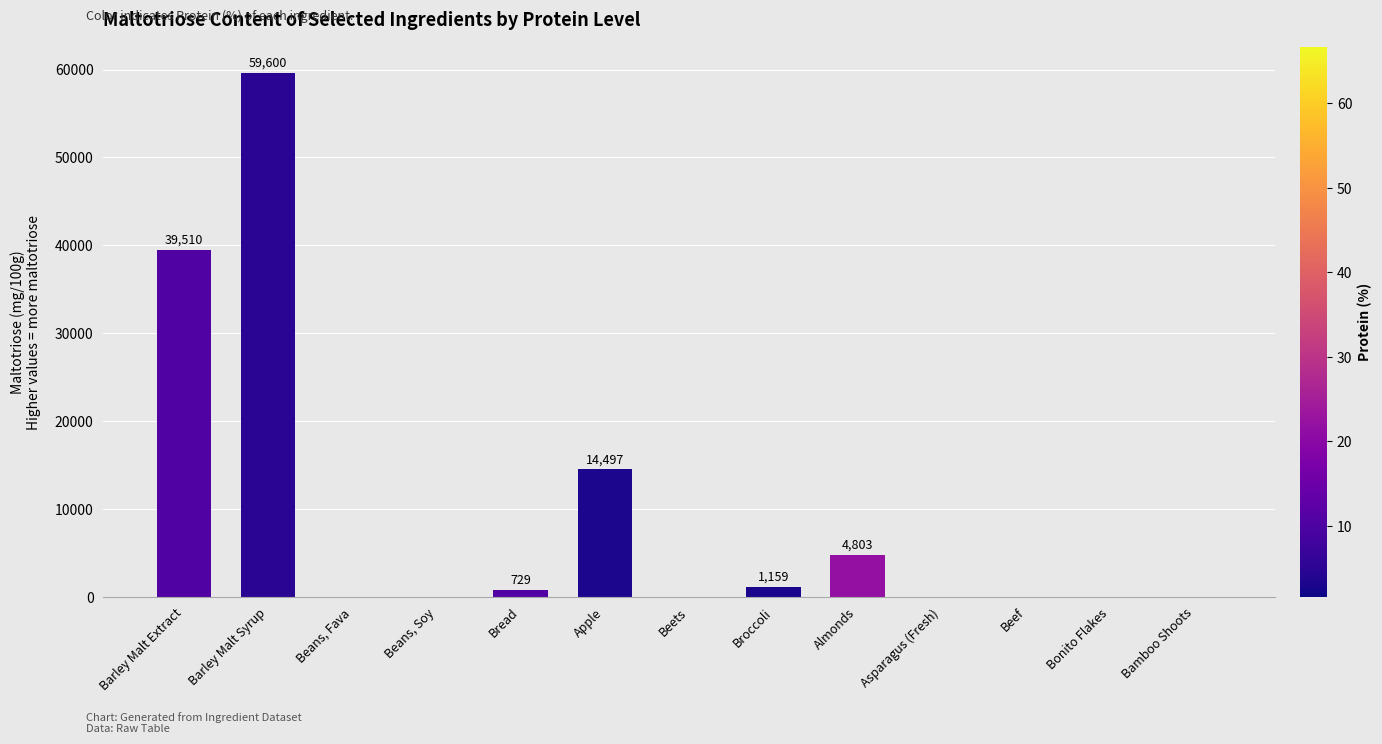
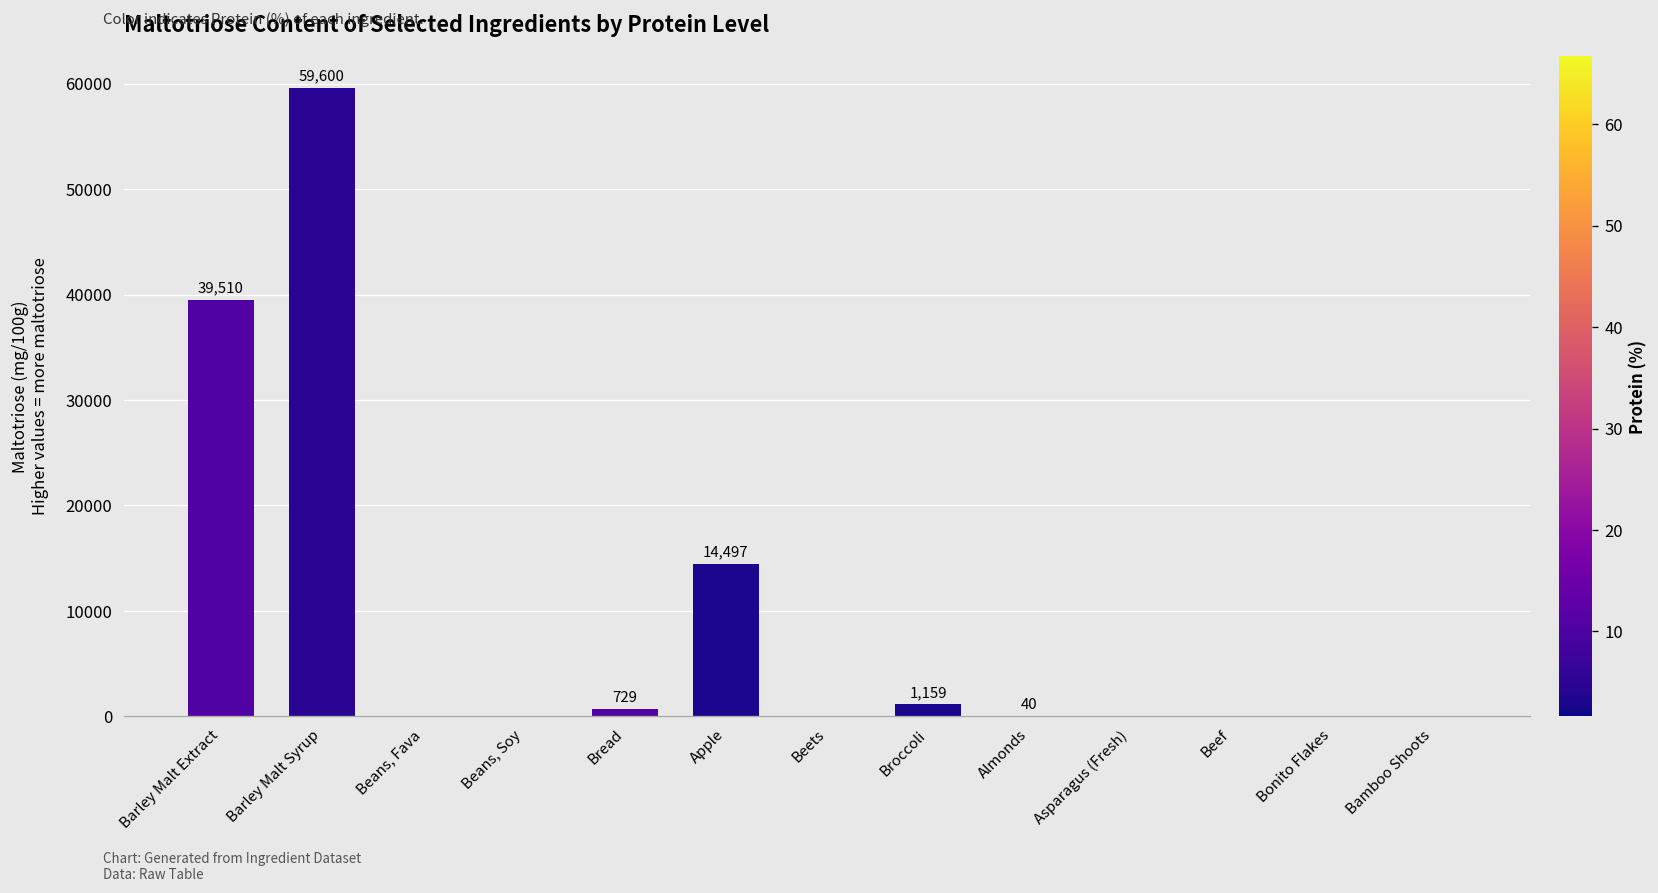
Almonds: 4,803 -> 40
